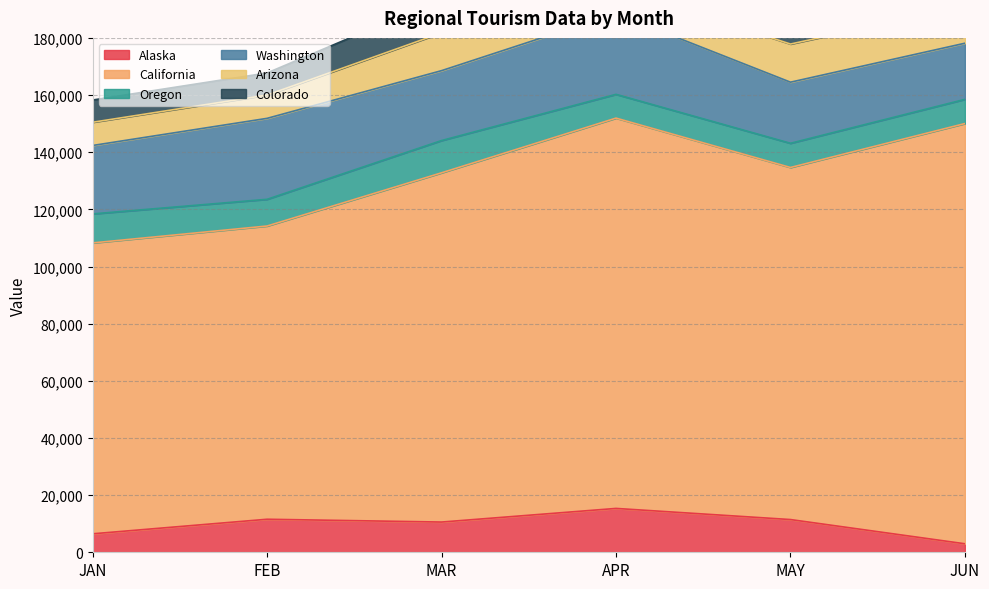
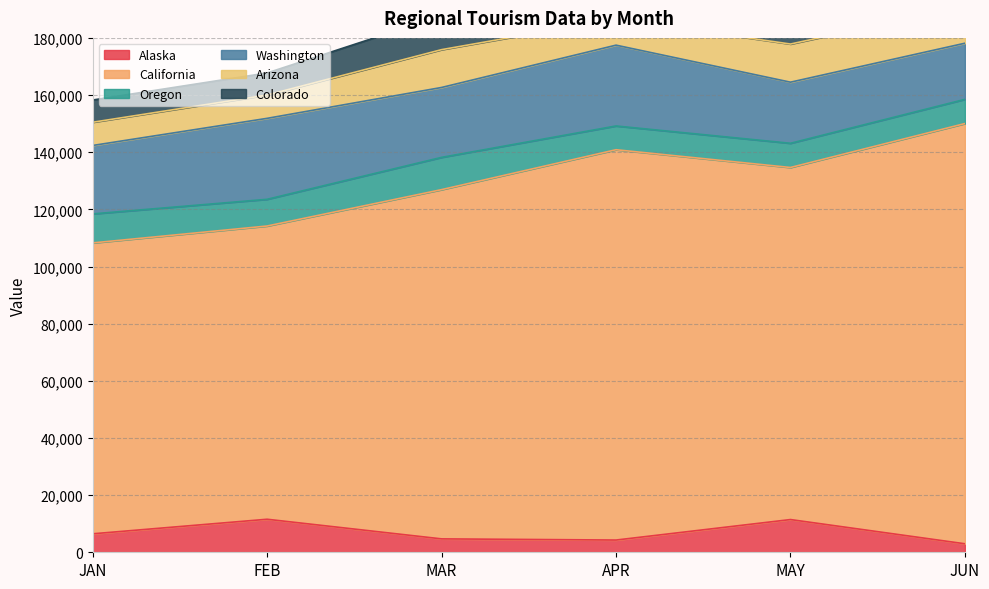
Alaska, MAR: 11,000 -> 5,000
Alaska, APR: 15,000 -> 4,000
